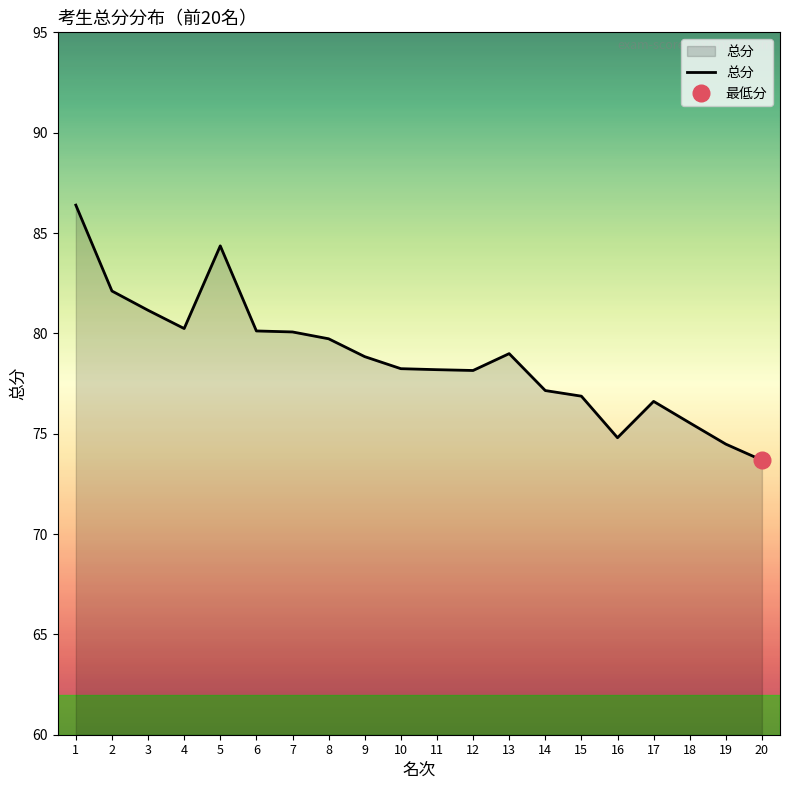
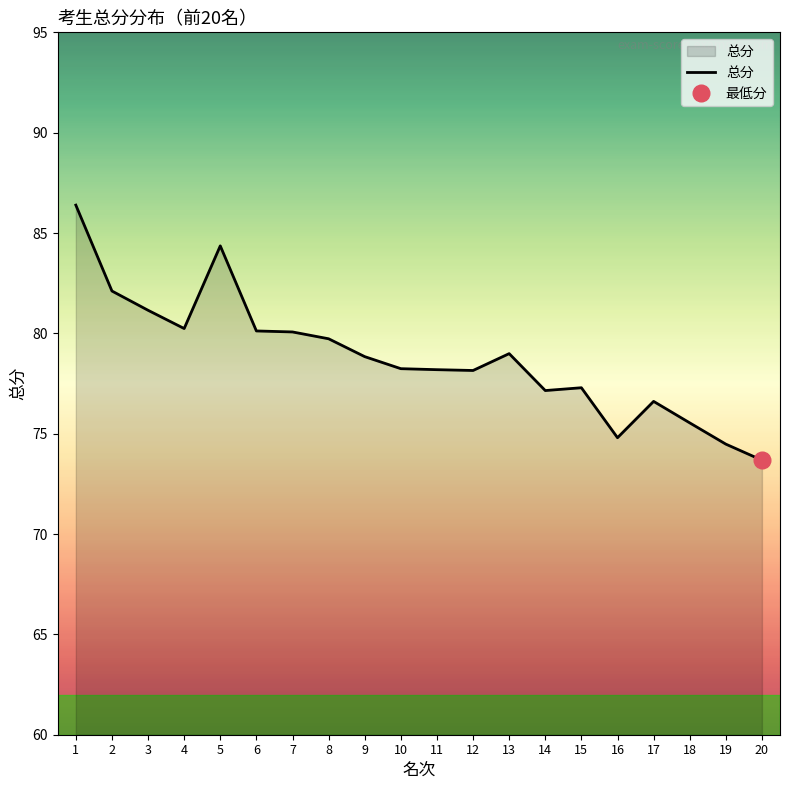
总分, 15: 76.9 -> 77.3
